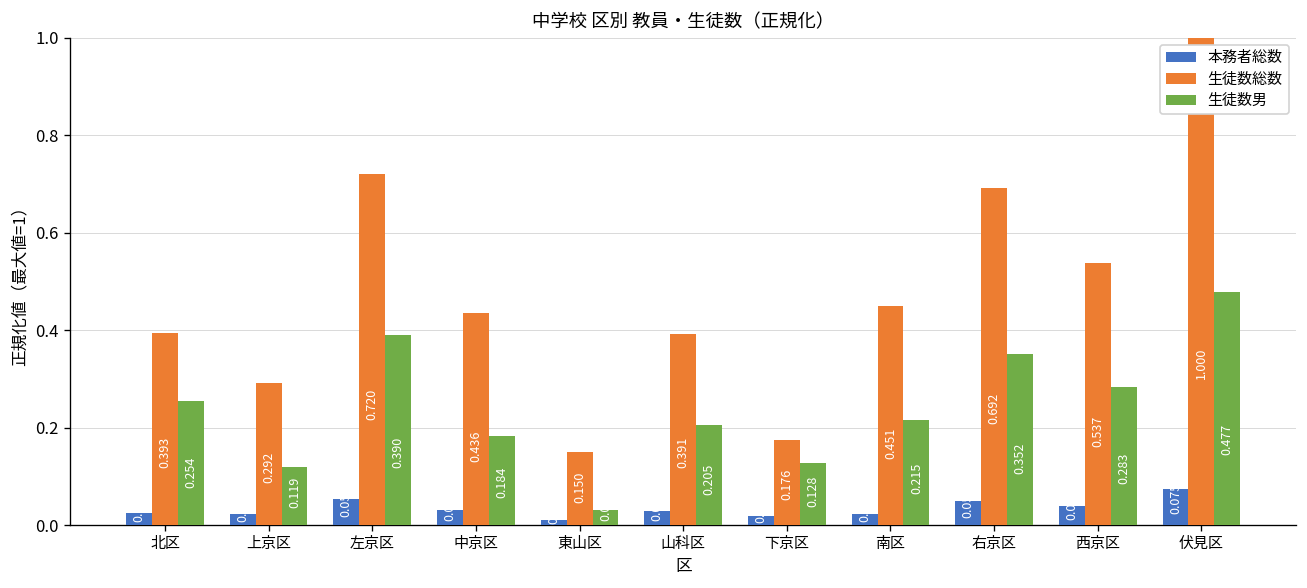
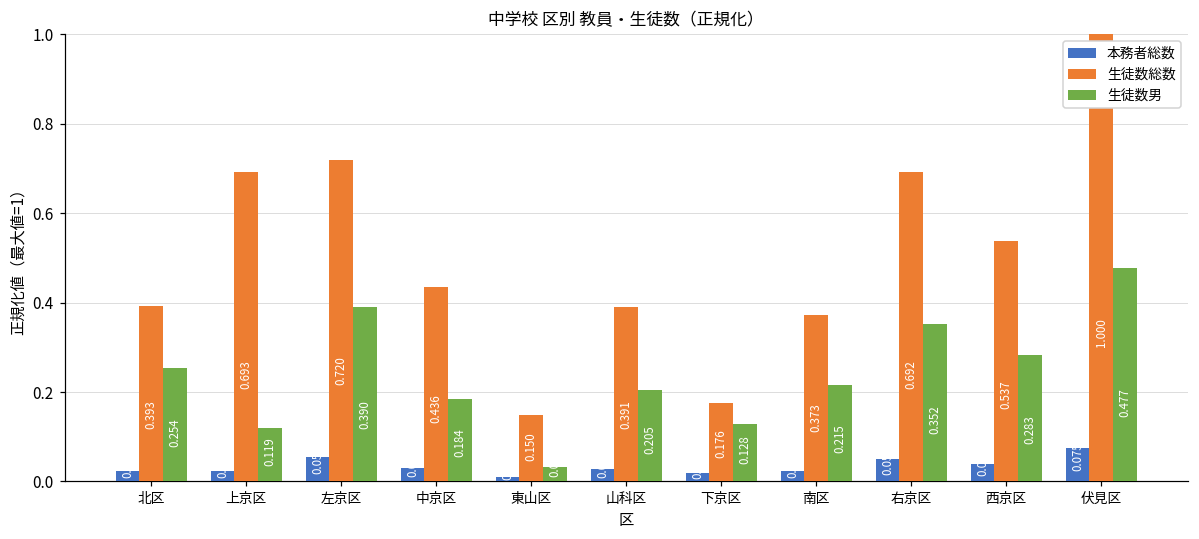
生徒数総数, 上京区: 0.292 -> 0.693
生徒数総数, 南区: 0.451 -> 0.373
